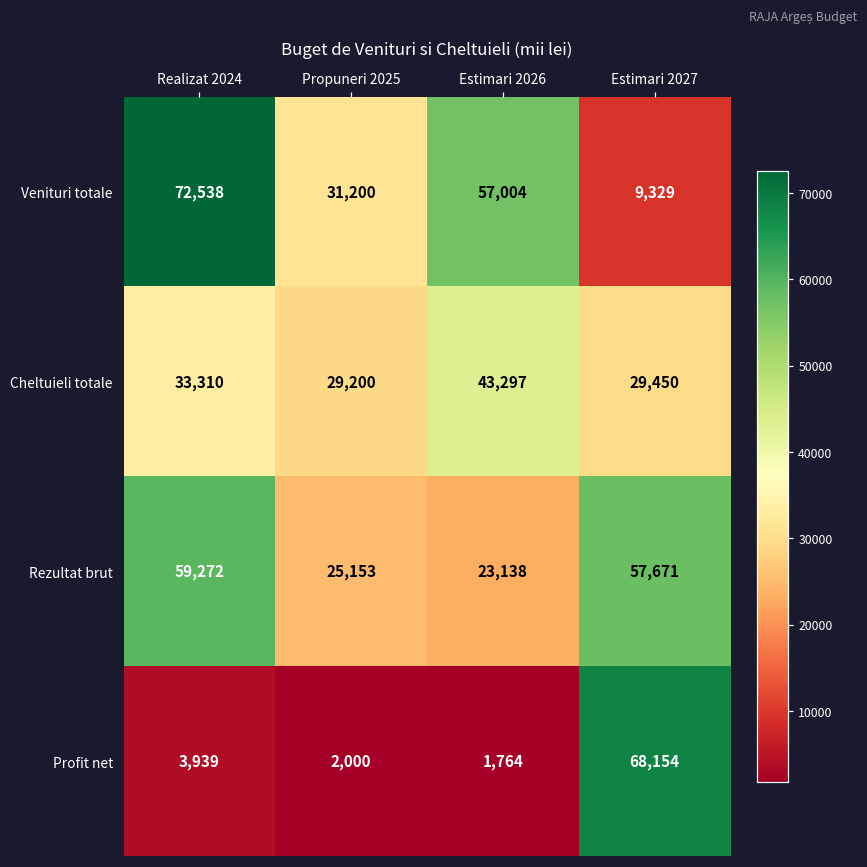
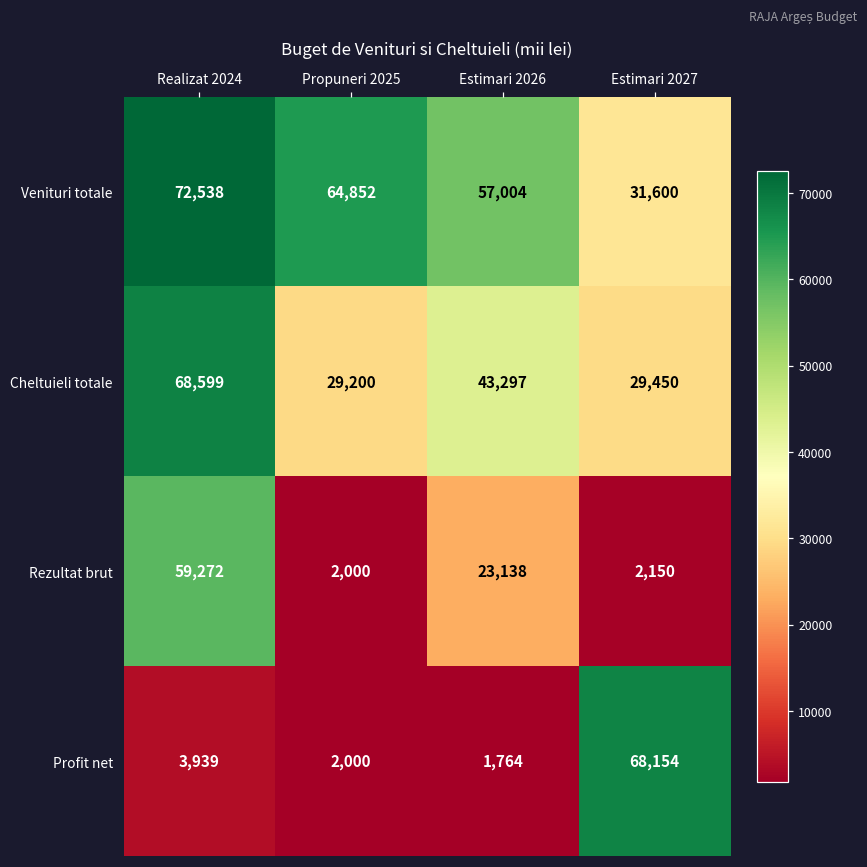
Venituri totale, Propuneri 2025: 31,200 -> 64,852
Venituri totale, Estimari 2027: 9,329 -> 31,600
Cheltuieli totale, Realizat 2024: 33,310 -> 68,599
Rezultat brut, Propuneri 2025: 25,153 -> 2,000
Rezultat brut, Estimari 2027: 57,671 -> 2,150
